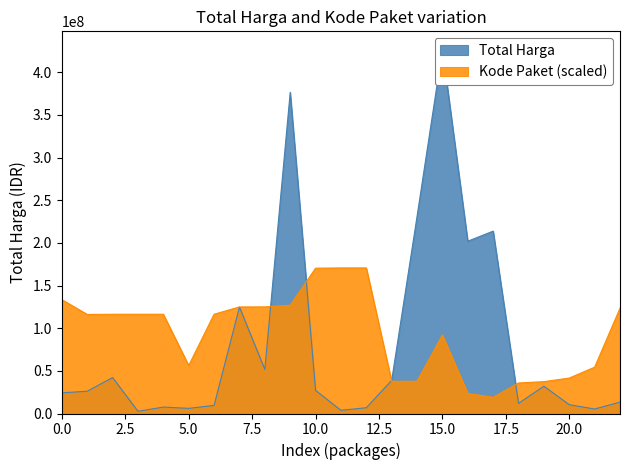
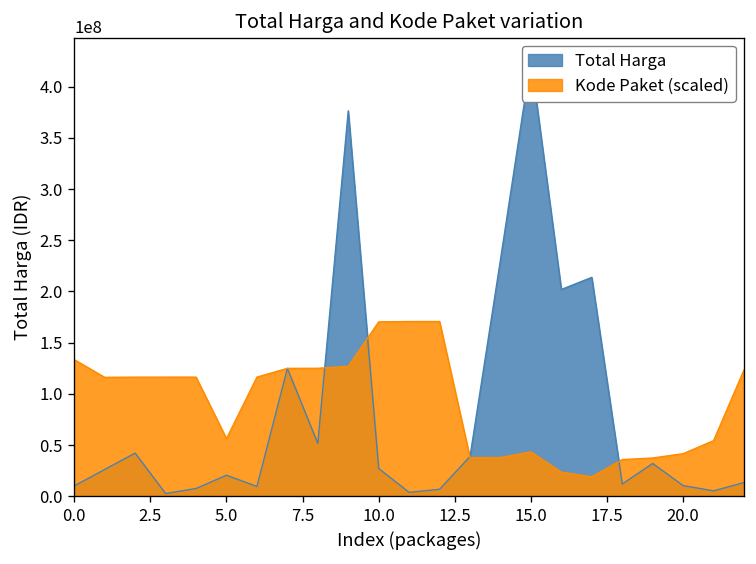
Total Harga, 0.0: 20000000 -> 10000000
Total Harga, 5.0: 10000000 -> 20000000
Kode Paket (scaled), 15.0: 90000000 -> 40000000
